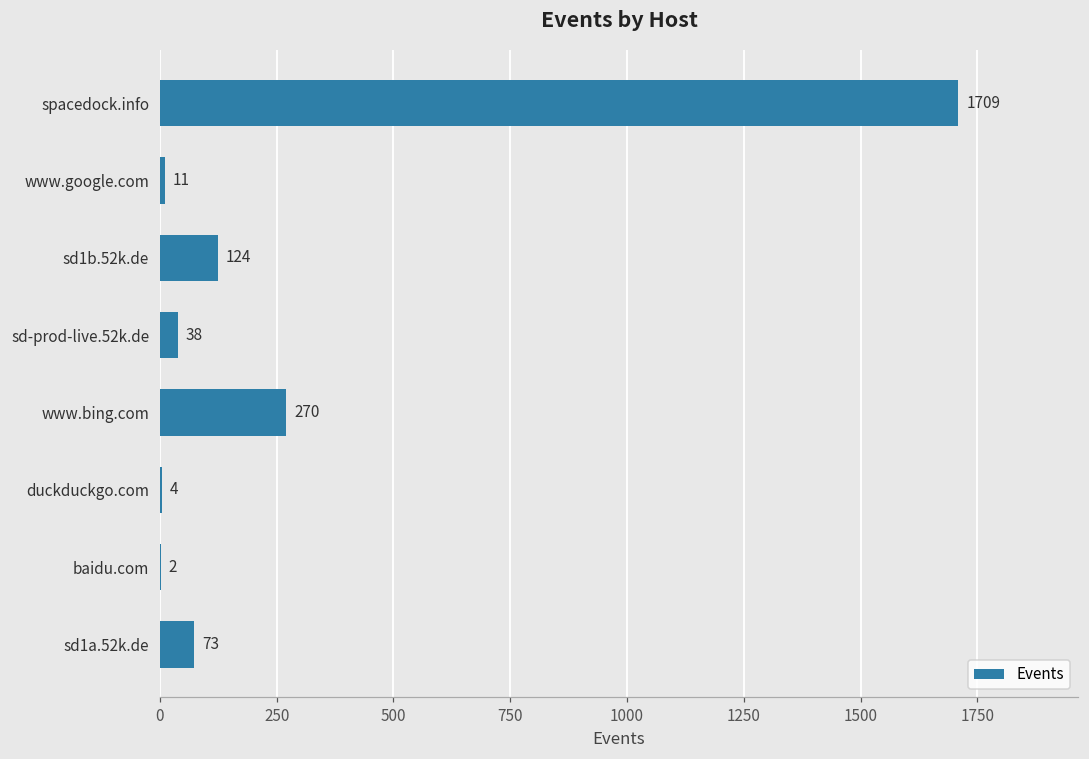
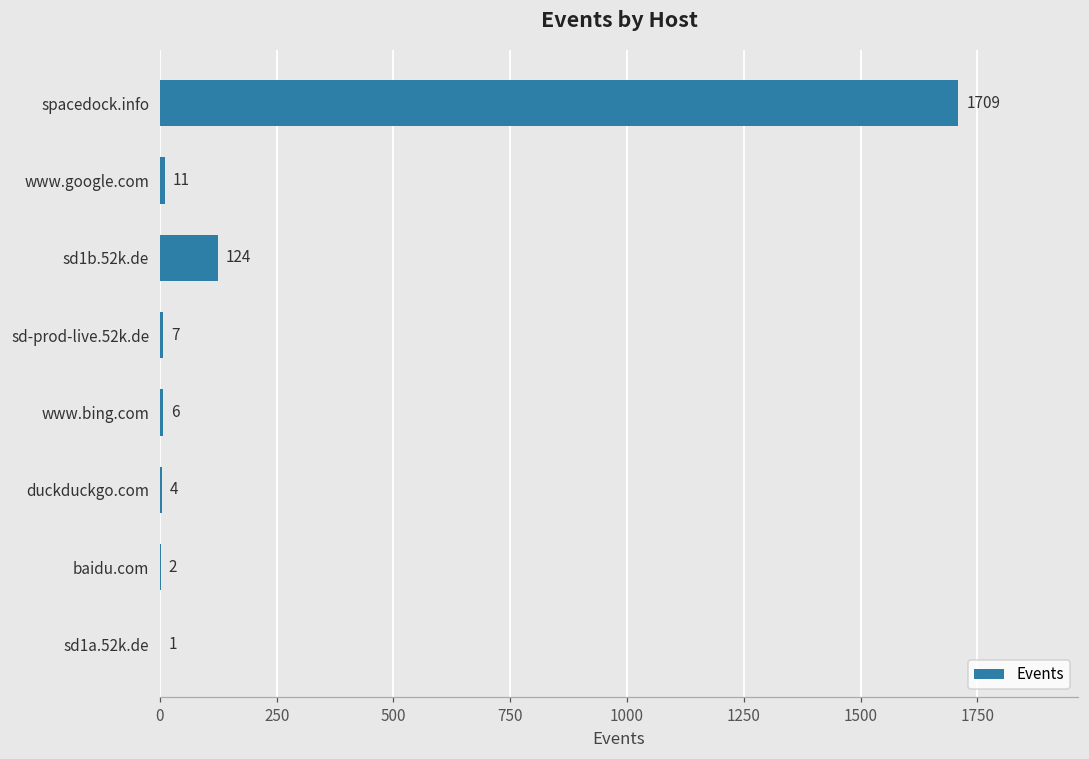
sd-prod-live.52k.de: 38 -> 7
www.bing.com: 270 -> 6
sd1a.52k.de: 73 -> 1
